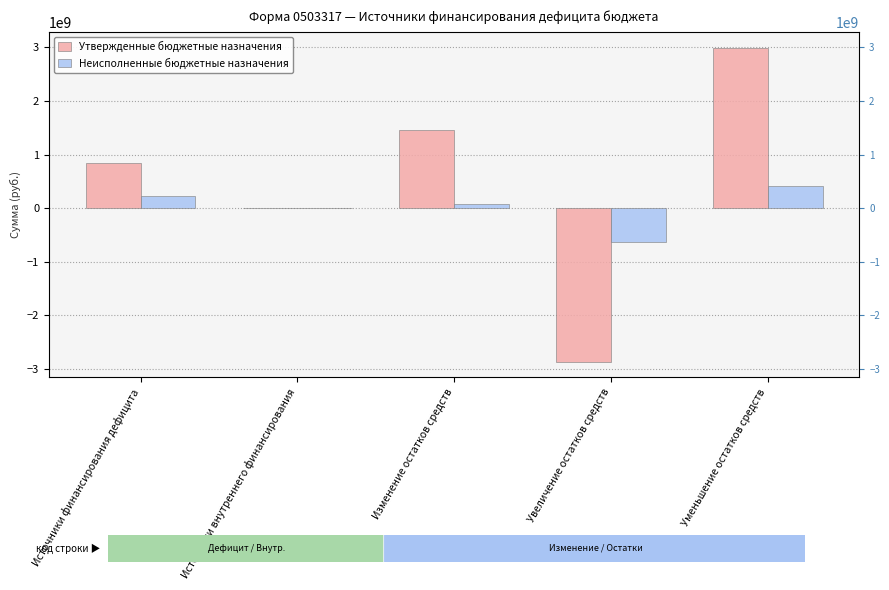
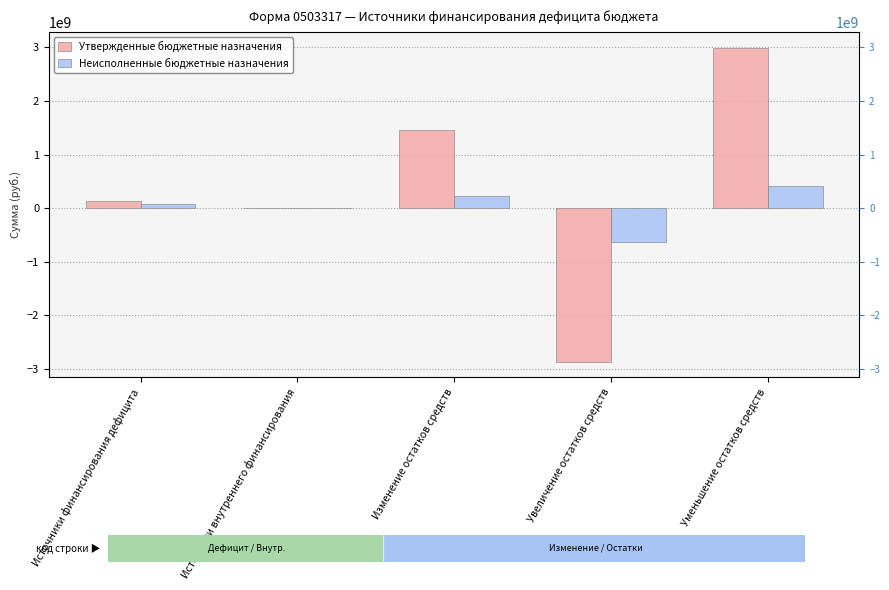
Утвержденные бюджетные назначения, Источники финансирования дефицита: 900000000 -> 100000000
Неисполненные бюджетные назначения, Источники финансирования дефицита: 200000000 -> 100000000
Неисполненные бюджетные назначения, Изменение остатков средств: 100000000 -> 200000000
